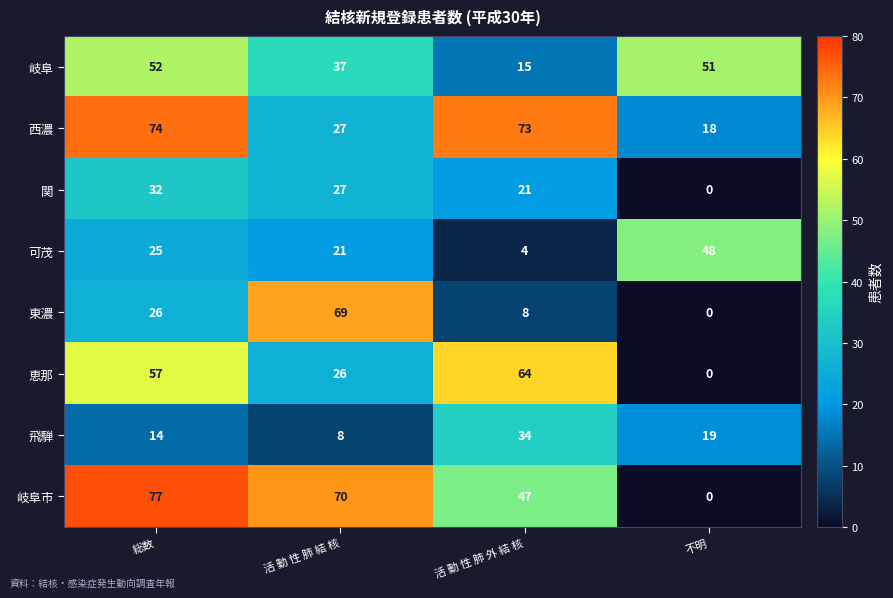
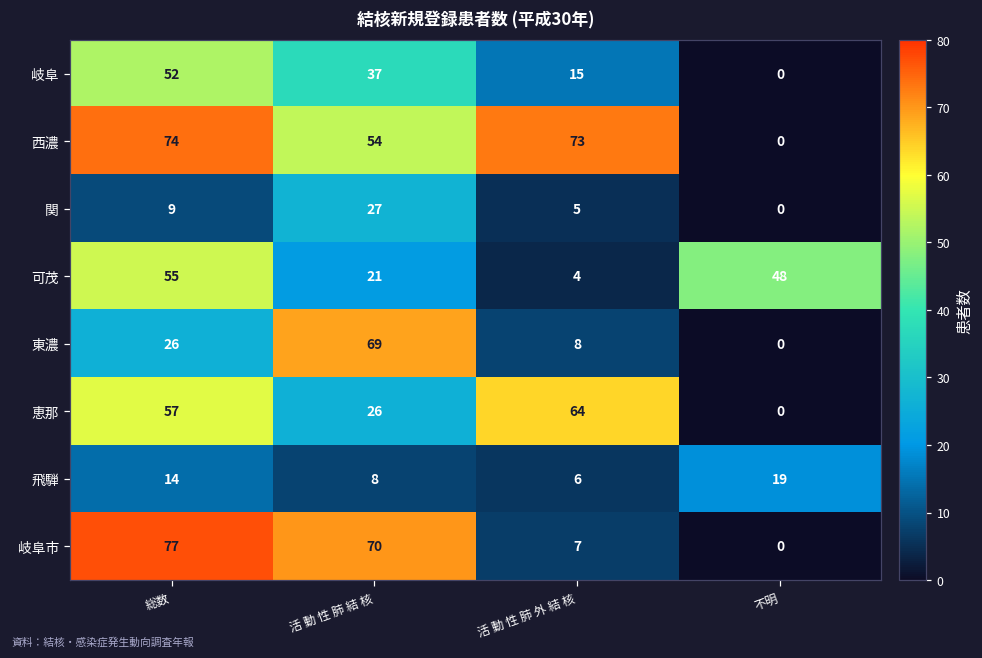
岐阜, 不明: 51 -> 0
西濃, 活 動 性 肺 結 核: 27 -> 54
西濃, 不明: 18 -> 0
関, 総数: 32 -> 9
関, 活 動 性 肺 外 結 核: 21 -> 5
可茂, 総数: 25 -> 55
飛騨, 活 動 性 肺 外 結 核: 34 -> 6
岐阜市, 活 動 性 肺 外 結 核: 47 -> 7
